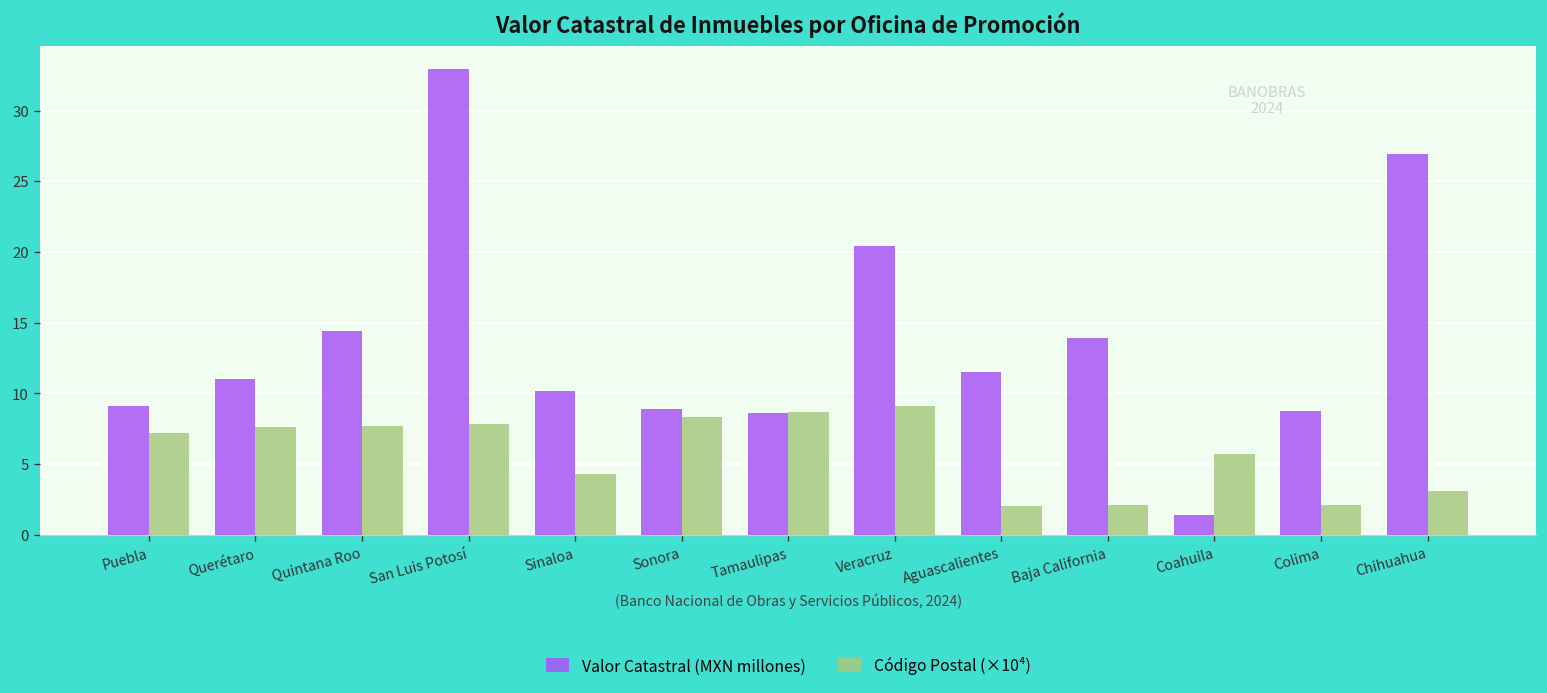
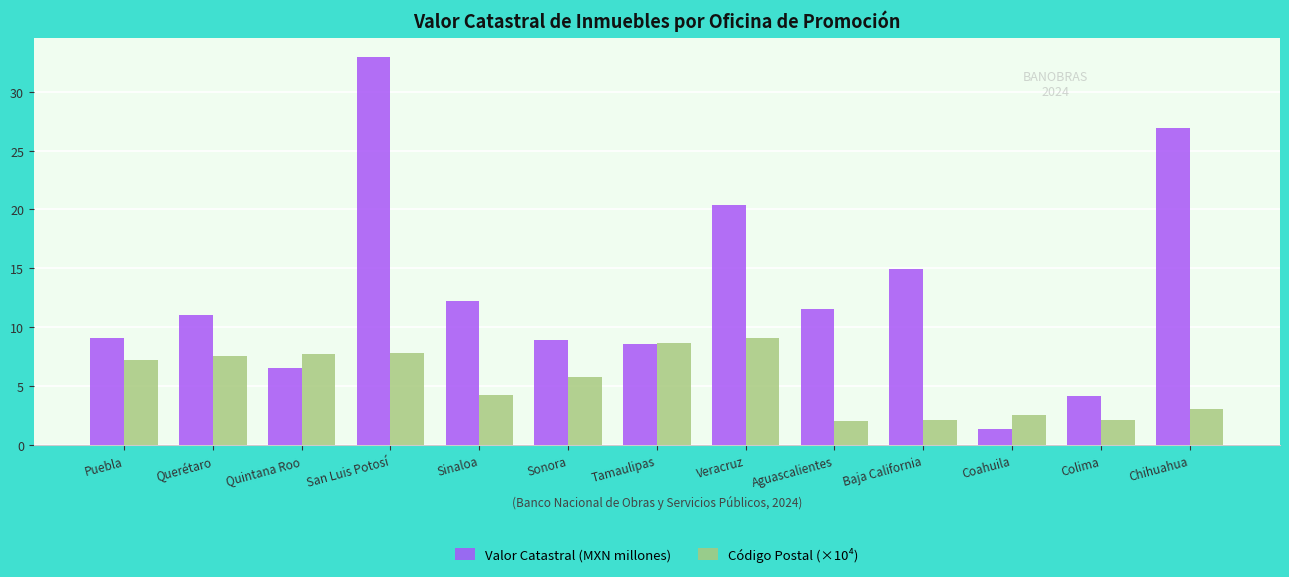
Valor Catastral (MXN millones), Quintana Roo: 14.4 -> 6.6
Valor Catastral (MXN millones), Sinaloa: 10.2 -> 12.2
Código Postal (×10⁴), Sonora: 8.3 -> 5.8
Valor Catastral (MXN millones), Baja California: 13.9 -> 14.9
Código Postal (×10⁴), Coahuila: 5.7 -> 2.5
Valor Catastral (MXN millones), Colima: 8.7 -> 4.2
